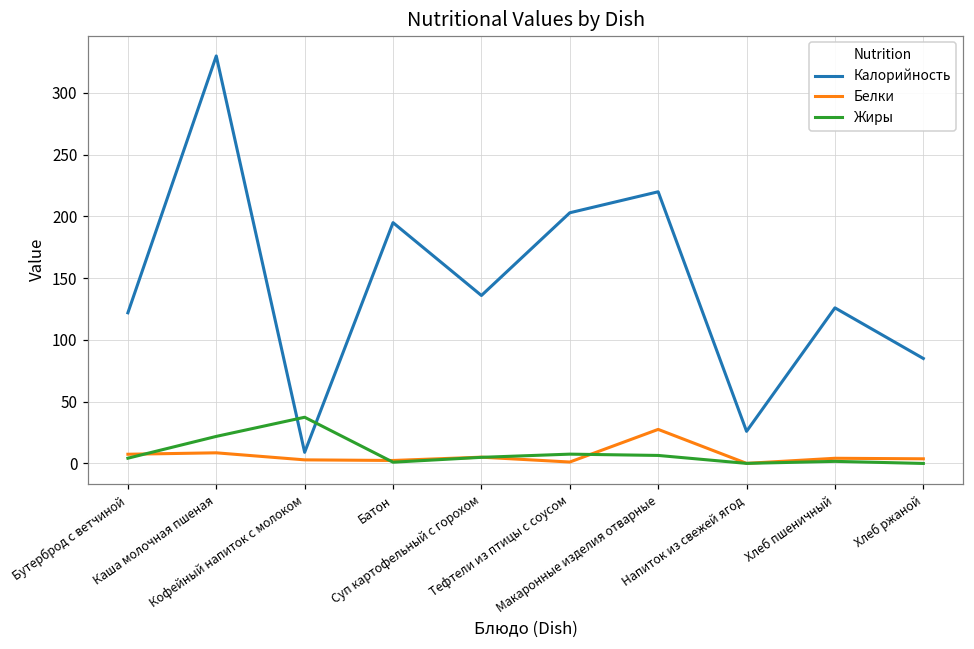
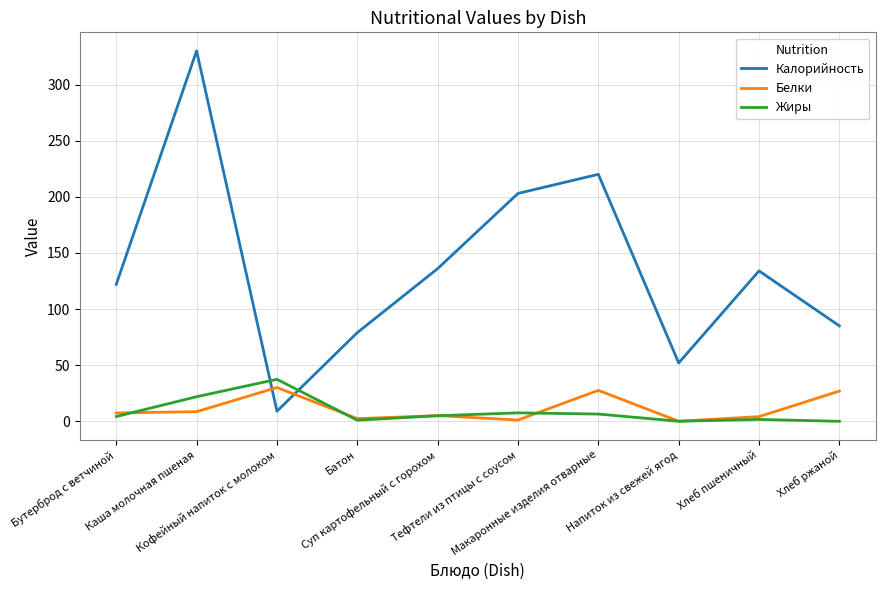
Белки, Кофейный напиток с молоком: 3 -> 30
Калорийность, Батон: 195 -> 79
Калорийность, Напиток из свежей ягод: 26 -> 52
Калорийность, Хлеб пшеничный: 126 -> 134
Белки, Хлеб ржаной: 4 -> 27
